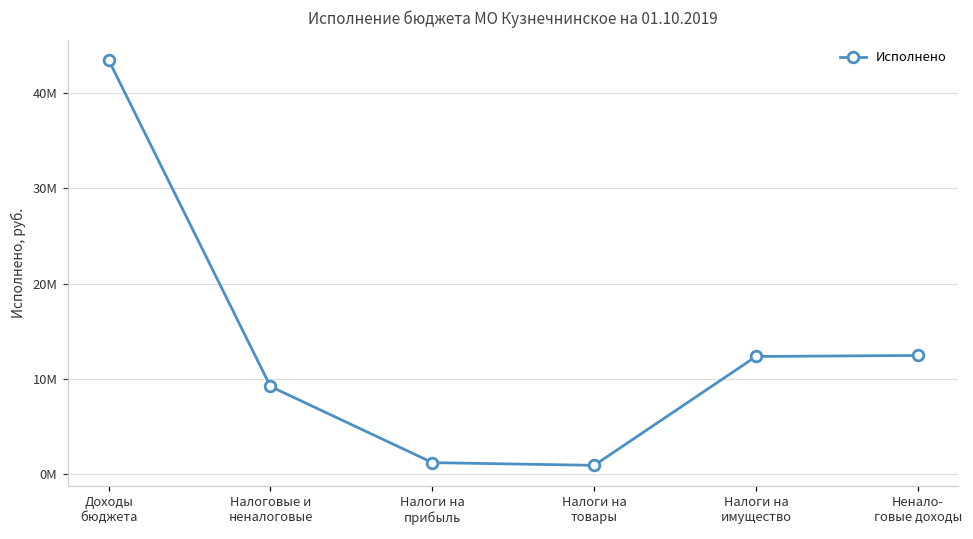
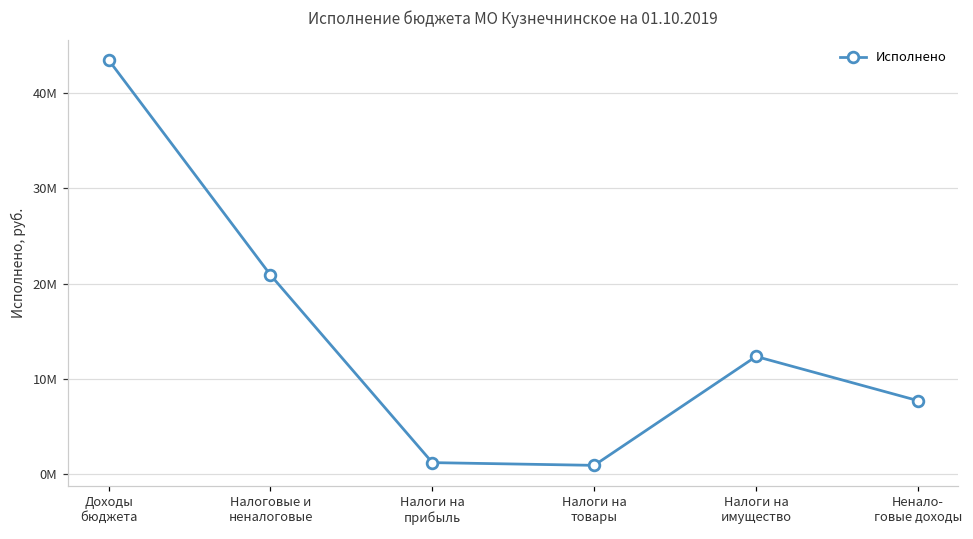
Налоговые и неналоговые: 9000000 -> 21000000
Ненало- говые доходы: 12000000 -> 8000000
